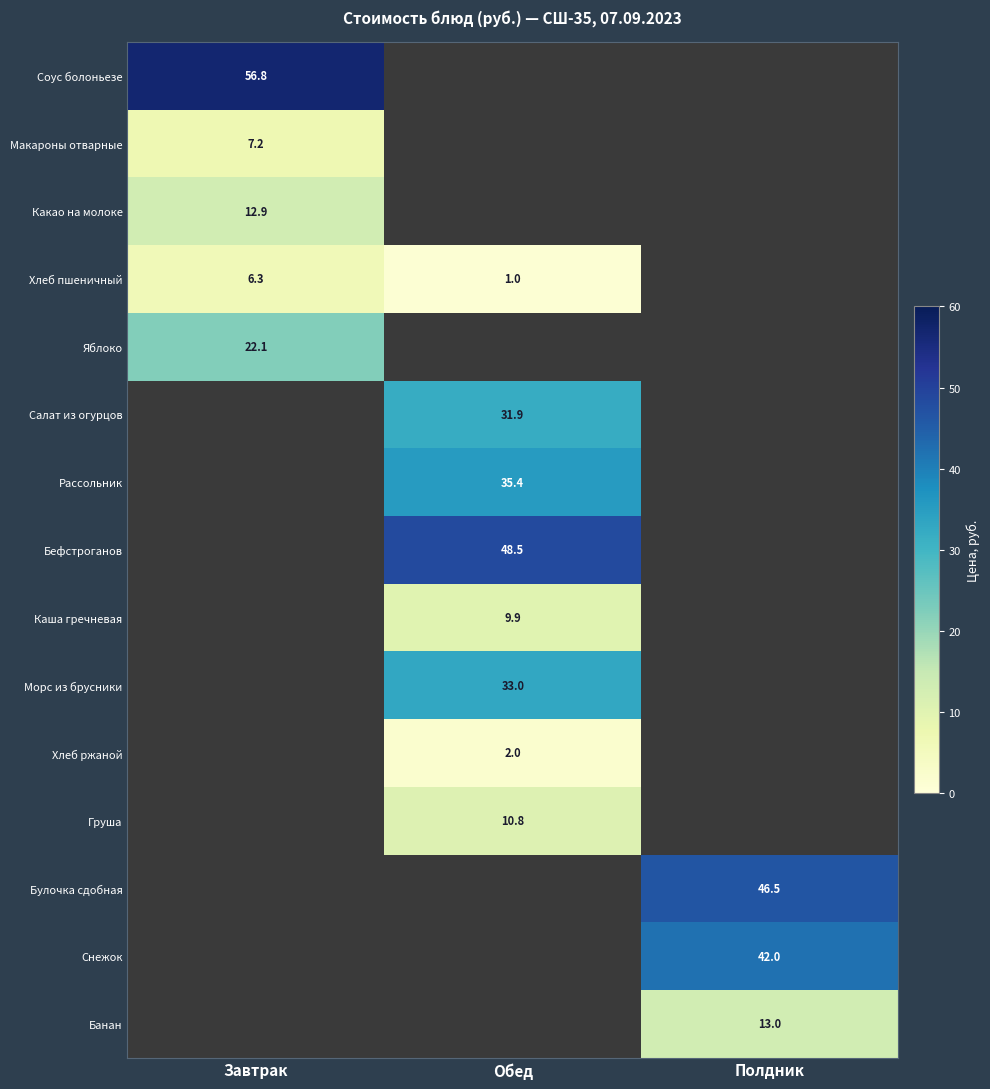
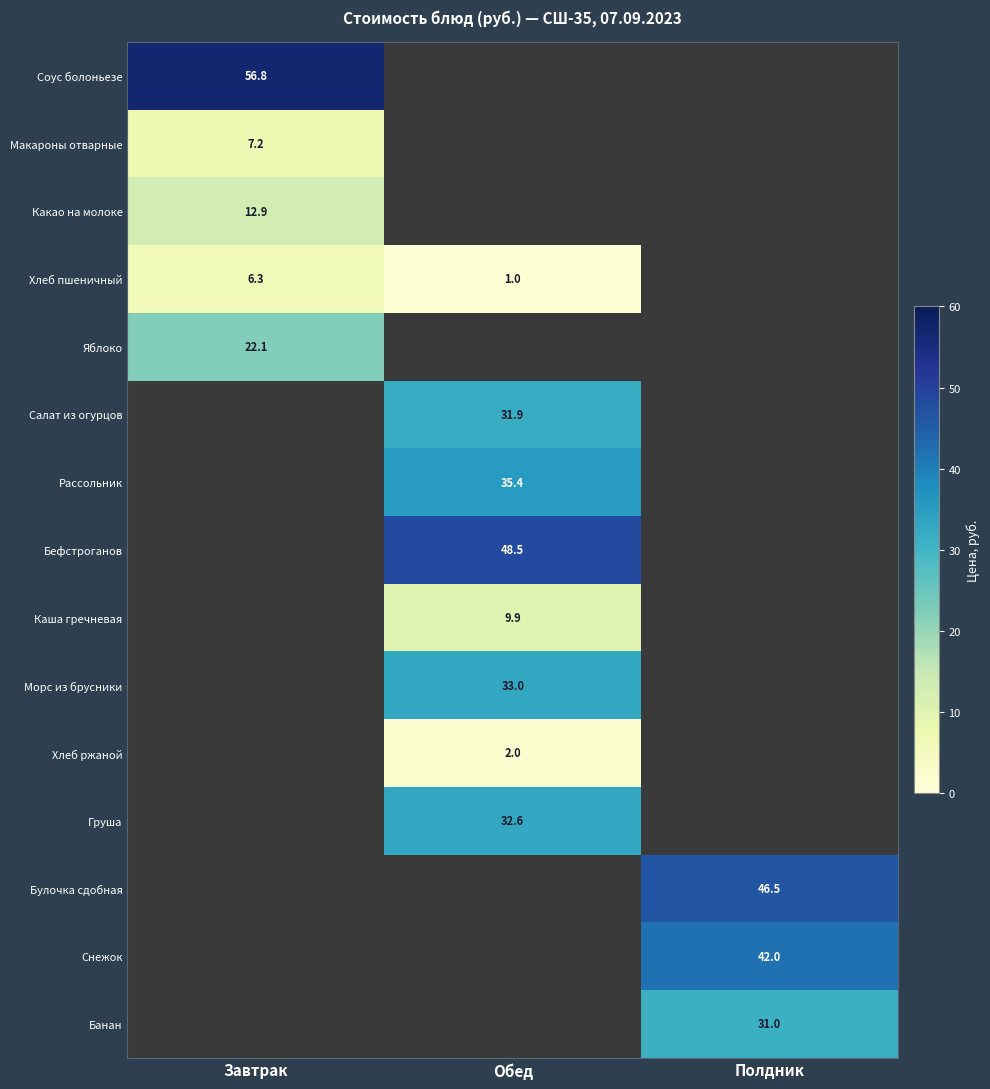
Груша, Обед: 10.8 -> 32.6
Банан, Полдник: 13.0 -> 31.0
